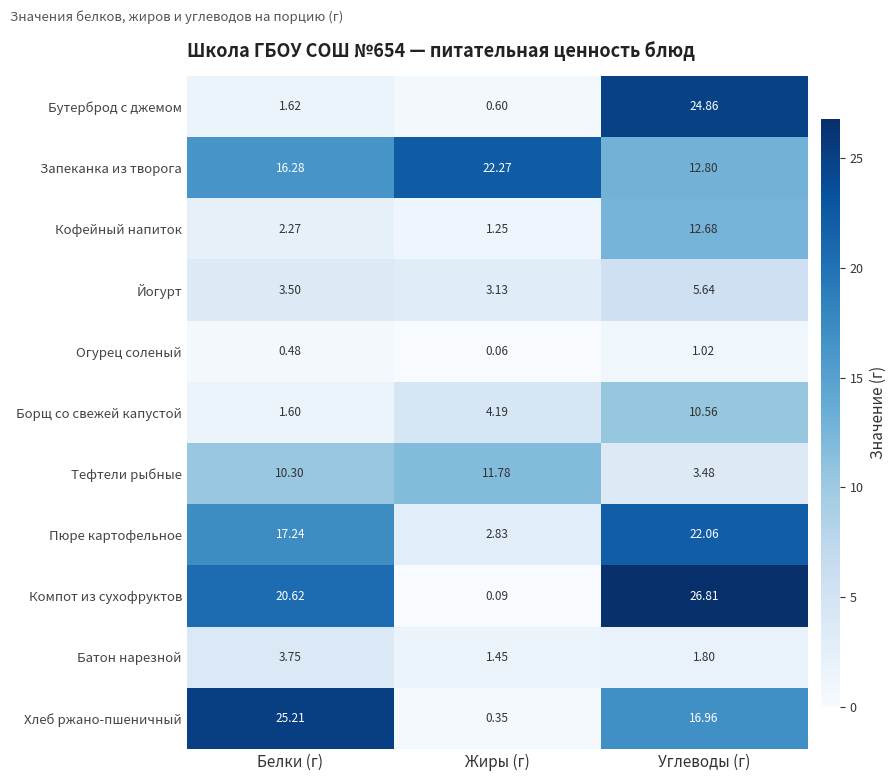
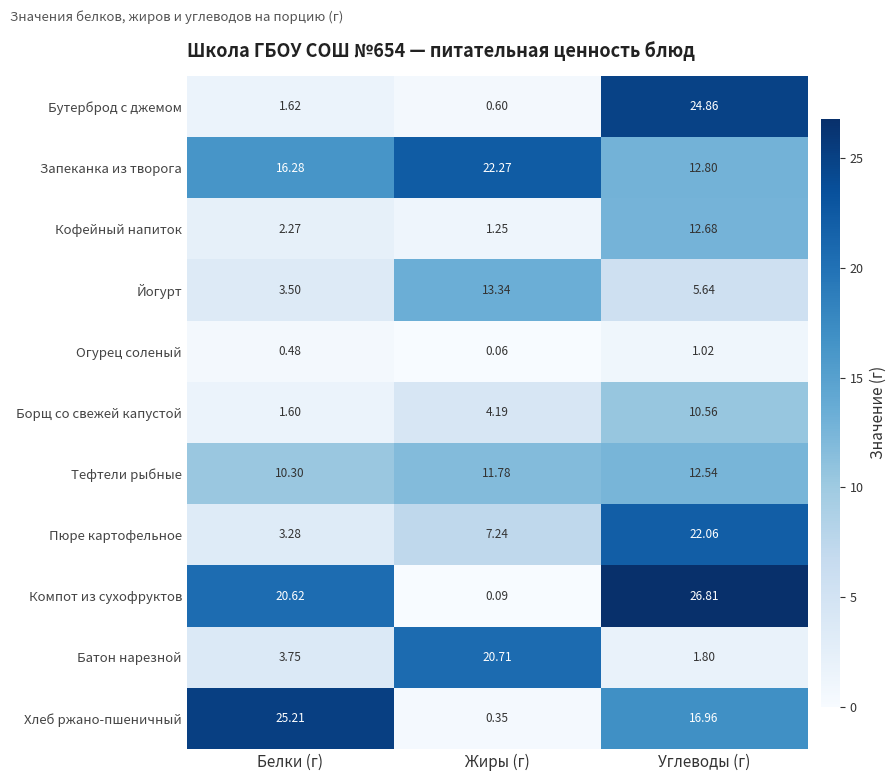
Йогурт, Жиры (г): 3.13 -> 13.34
Тефтели рыбные, Углеводы (г): 3.48 -> 12.54
Пюре картофельное, Белки (г): 17.24 -> 3.28
Пюре картофельное, Жиры (г): 2.83 -> 7.24
Батон нарезной, Жиры (г): 1.45 -> 20.71
